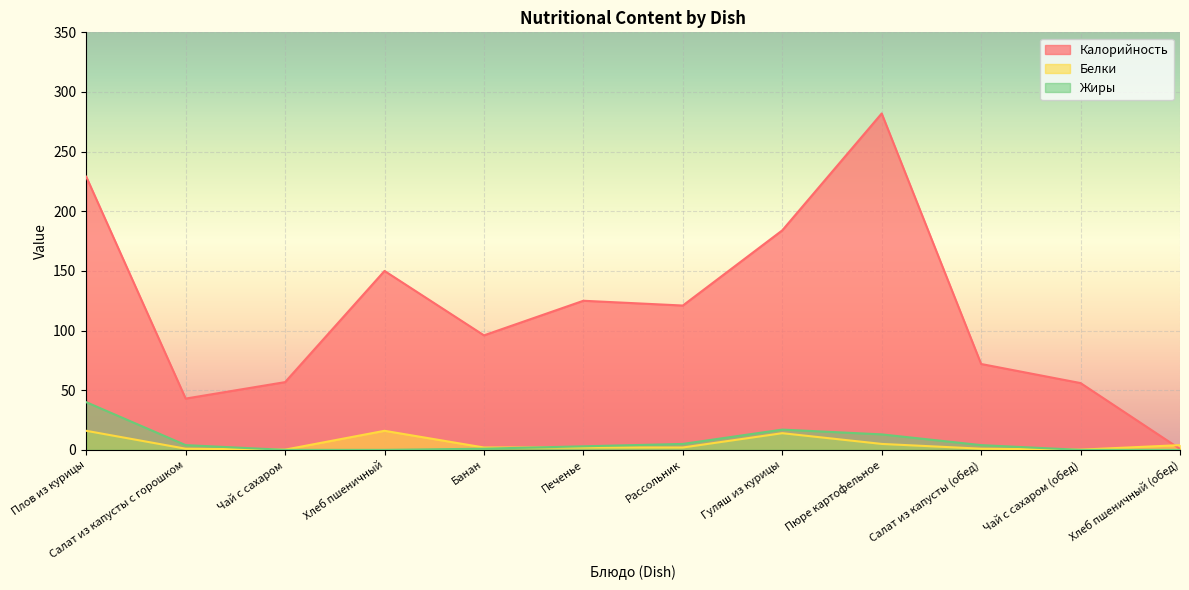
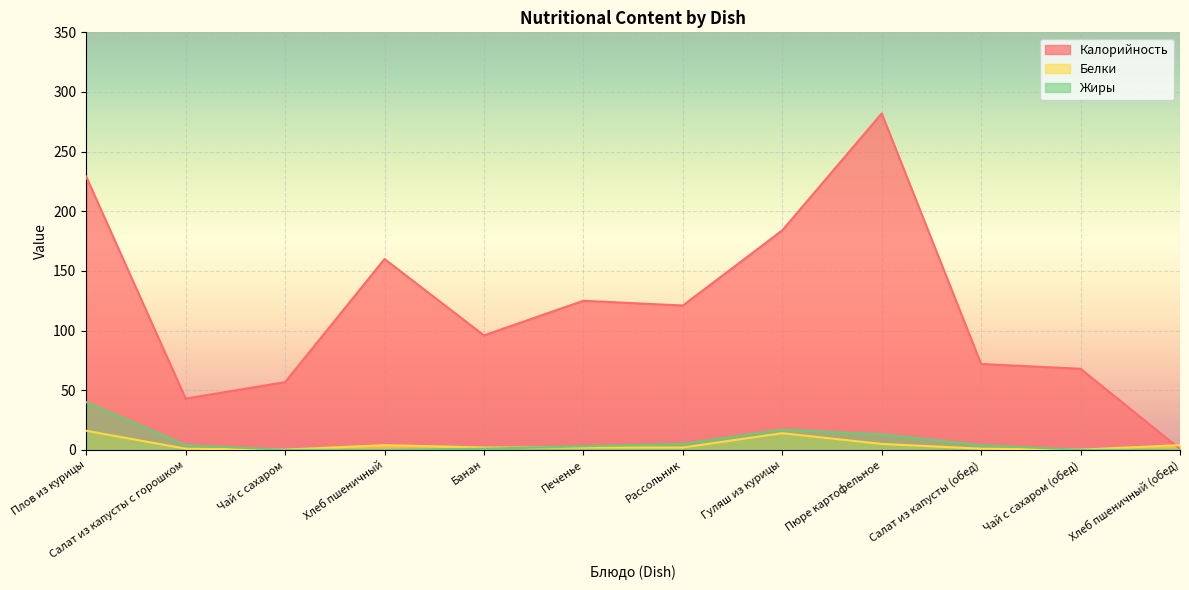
Калорийность, Хлеб пшеничный: 150 -> 160
Белки, Хлеб пшеничный: 16 -> 4
Калорийность, Чай с сахаром (обед): 56 -> 68
